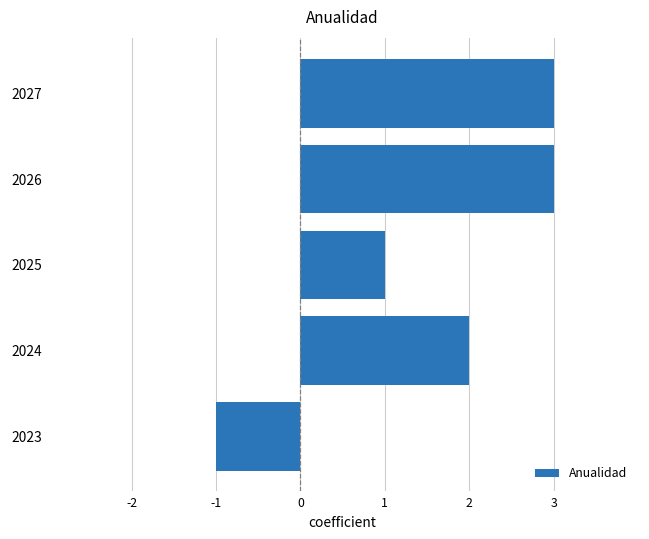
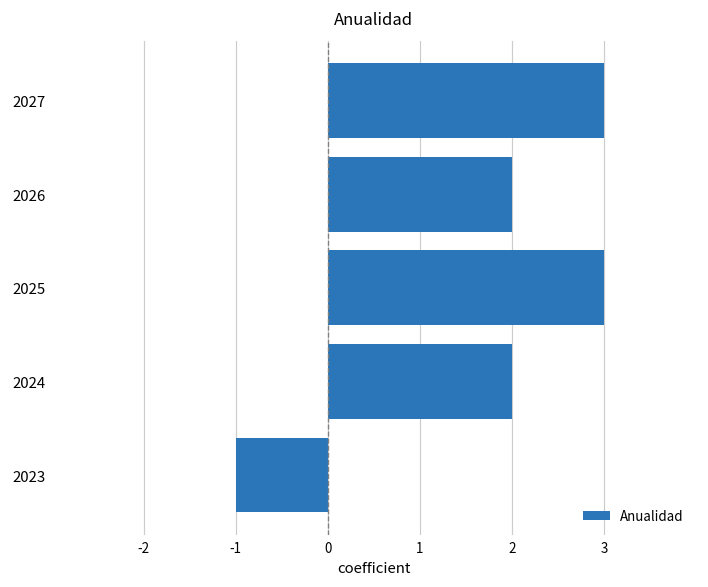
2026: 3.0 -> 2.0
2025: 1.0 -> 3.0
